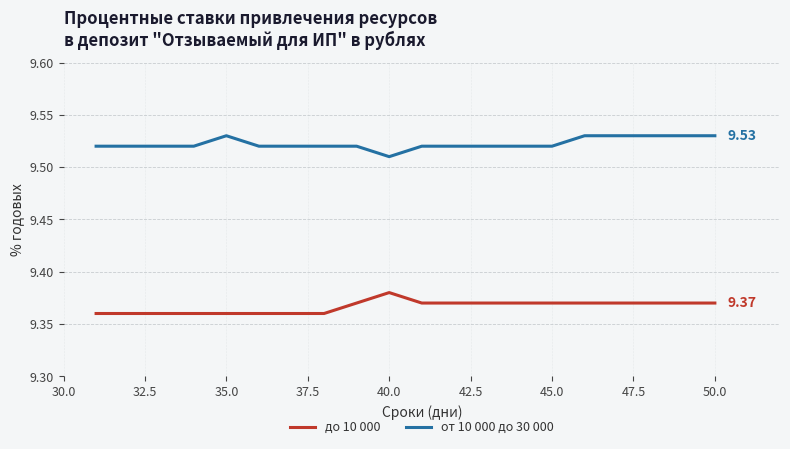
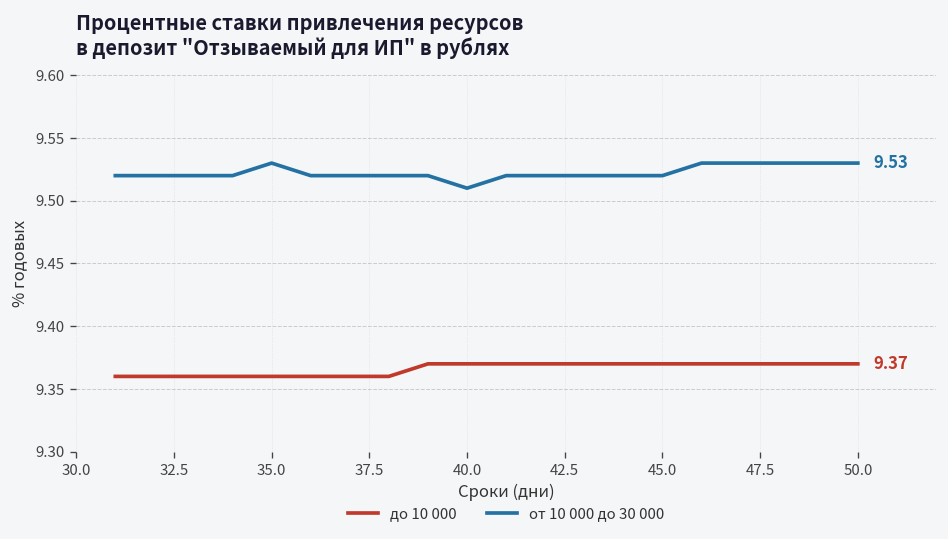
до 10 000, 40.0: 9.38 -> 9.37
